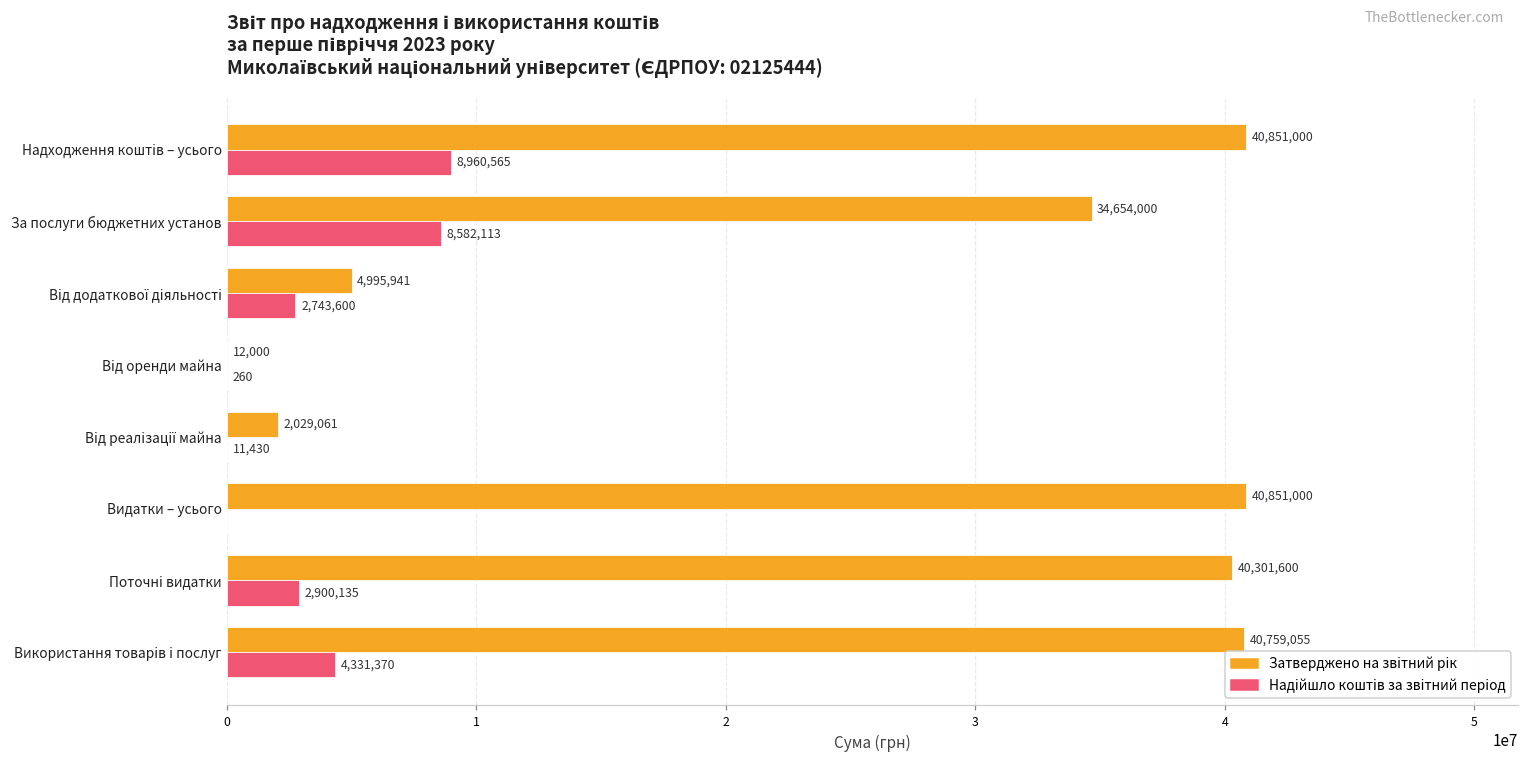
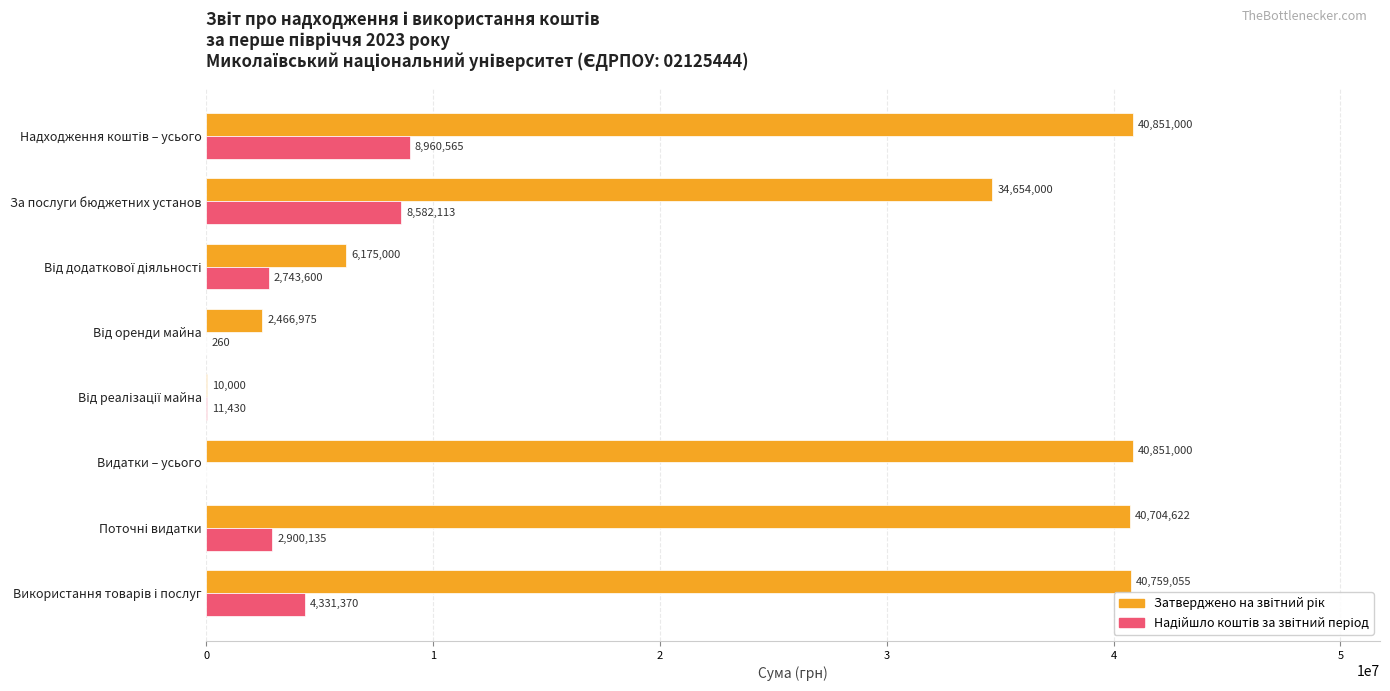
Затверджено на звітний рік, Від додаткової діяльності: 4,995,941 -> 6,175,000
Затверджено на звітний рік, Від оренди майна: 12,000 -> 2,466,975
Затверджено на звітний рік, Від реалізації майна: 2,029,061 -> 10,000
Затверджено на звітний рік, Поточні видатки: 40,301,600 -> 40,704,622
